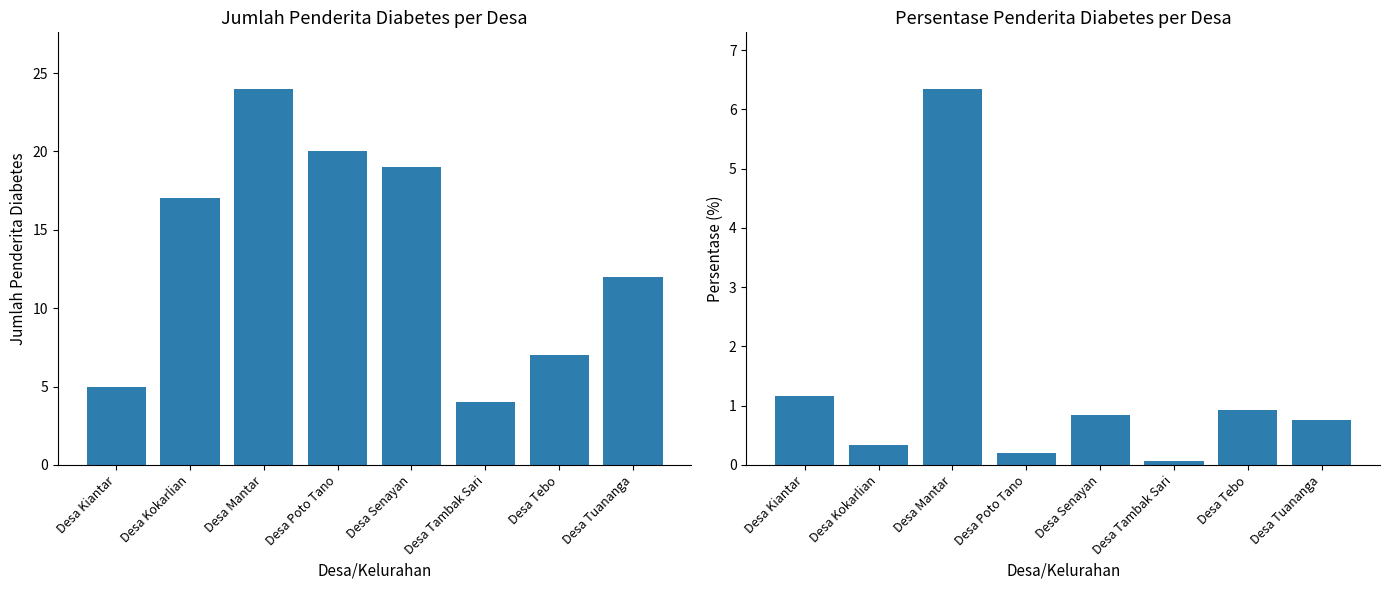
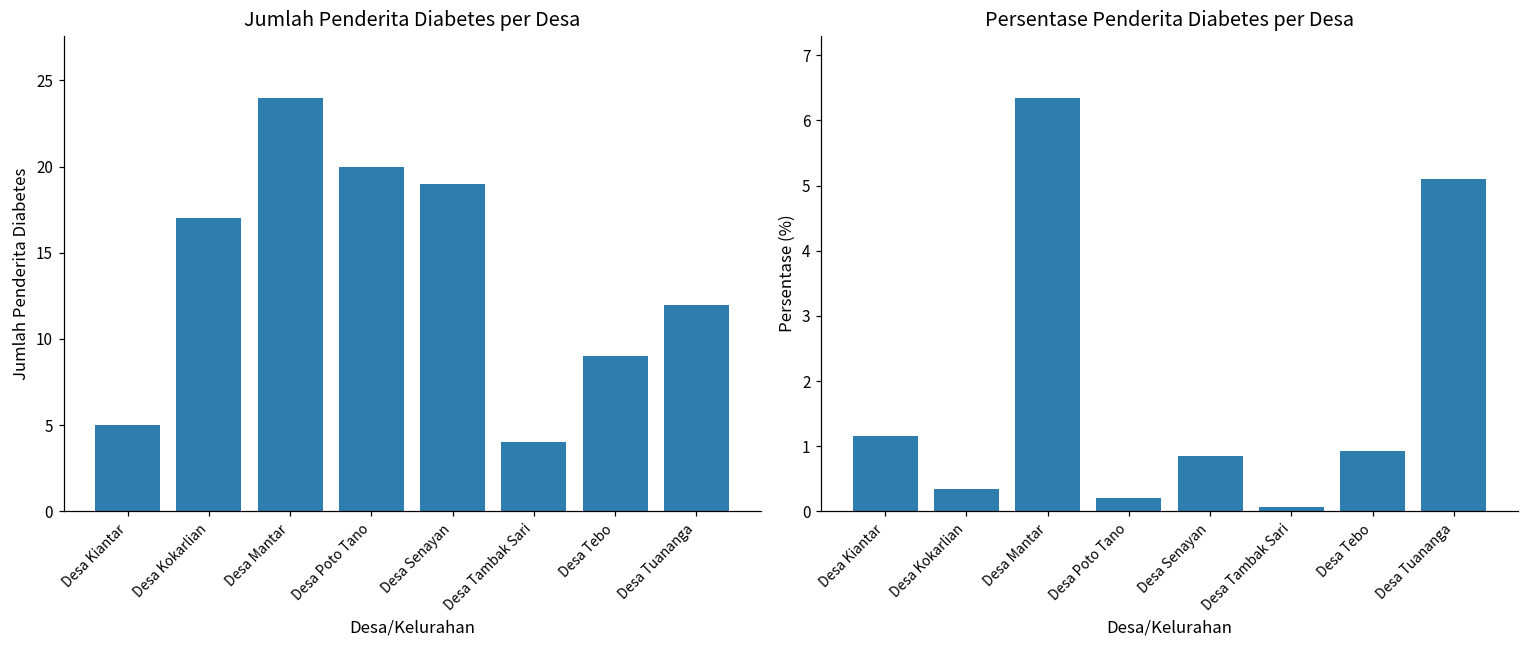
Jumlah Penderita Diabetes per Desa, Desa Tebo: 7 -> 9
Persentase Penderita Diabetes per Desa, Desa Tuananga: 0.8 -> 5.1
